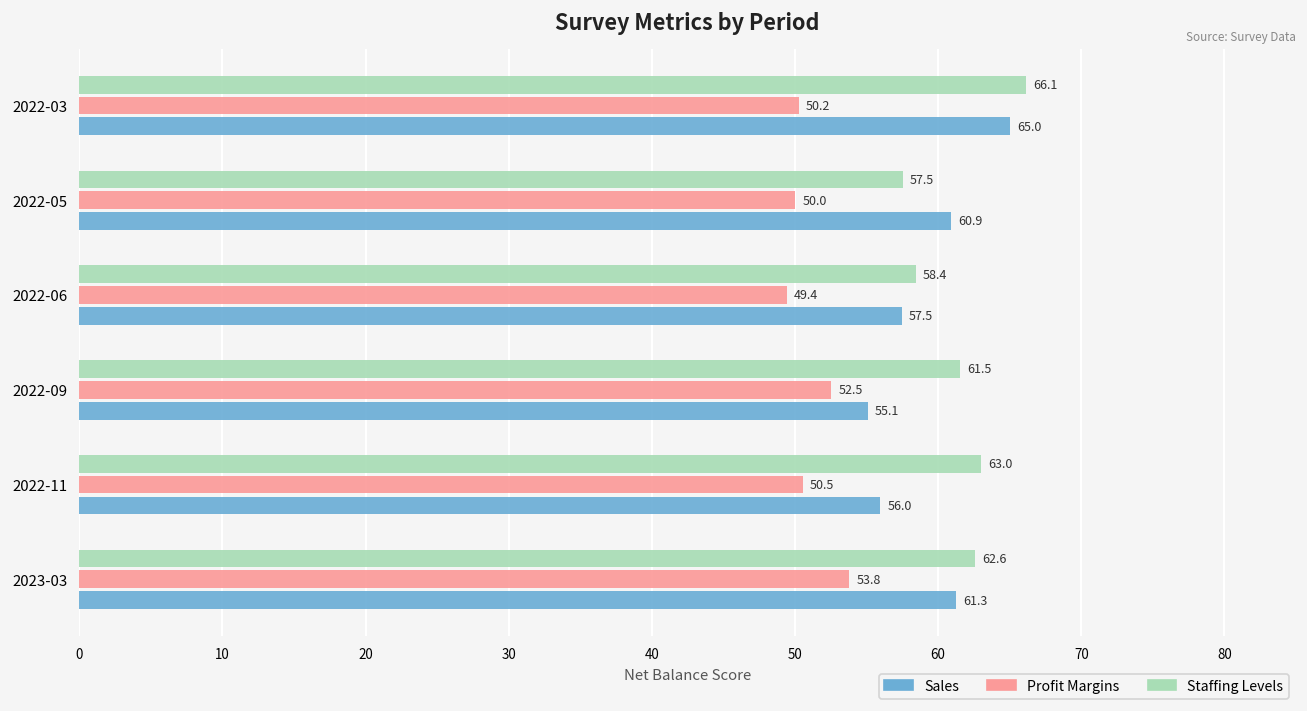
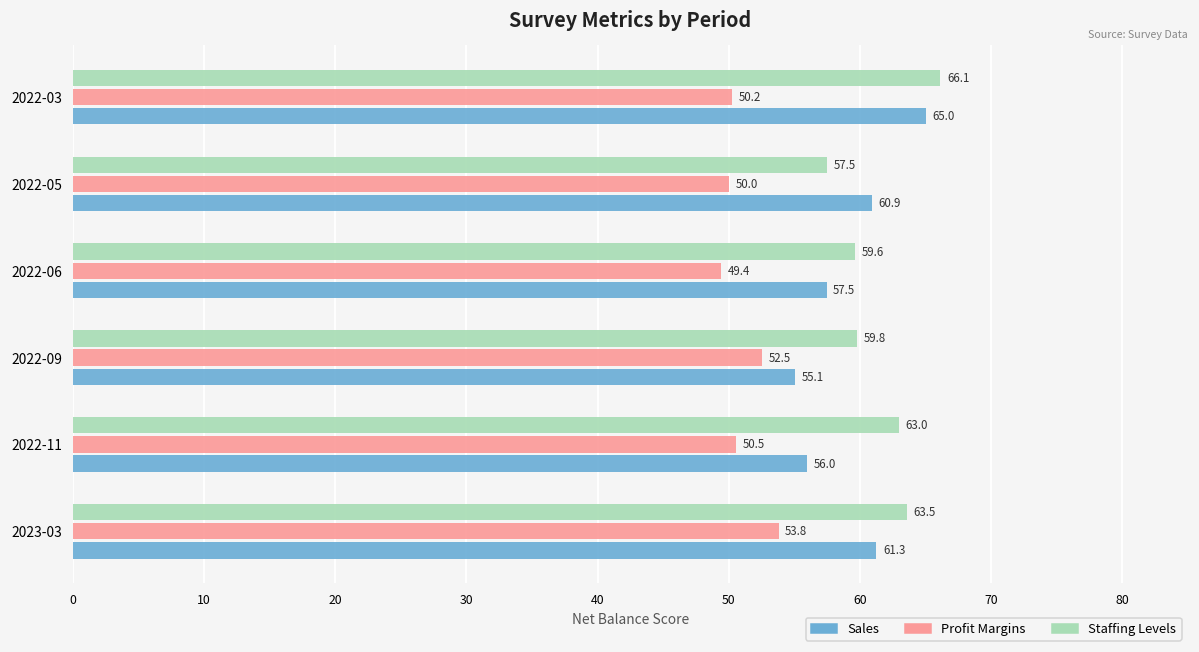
Staffing Levels, 2022-06: 58.4 -> 59.6
Staffing Levels, 2022-09: 61.5 -> 59.8
Staffing Levels, 2023-03: 62.6 -> 63.5
